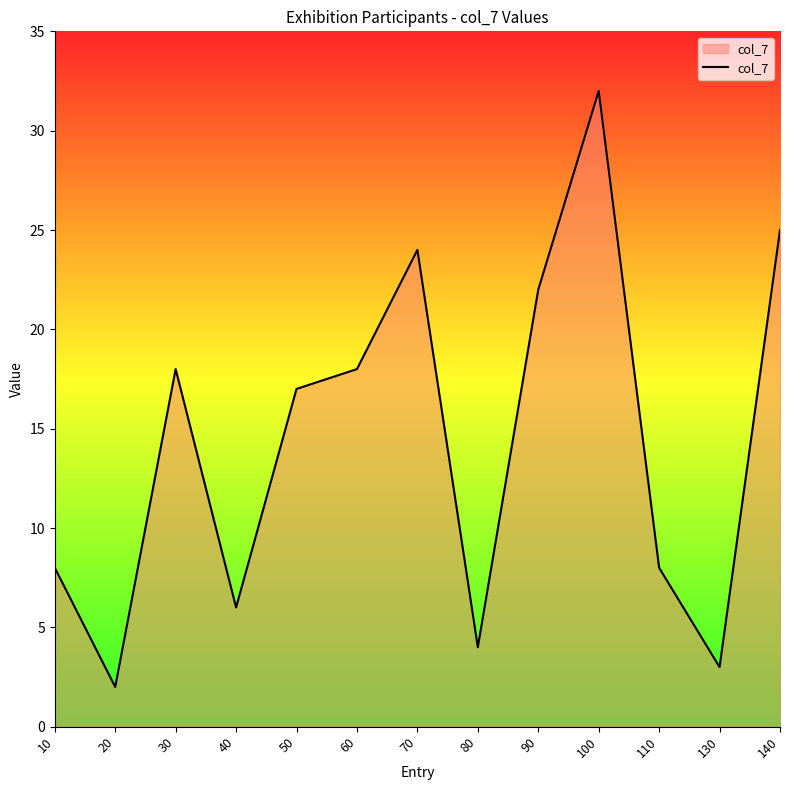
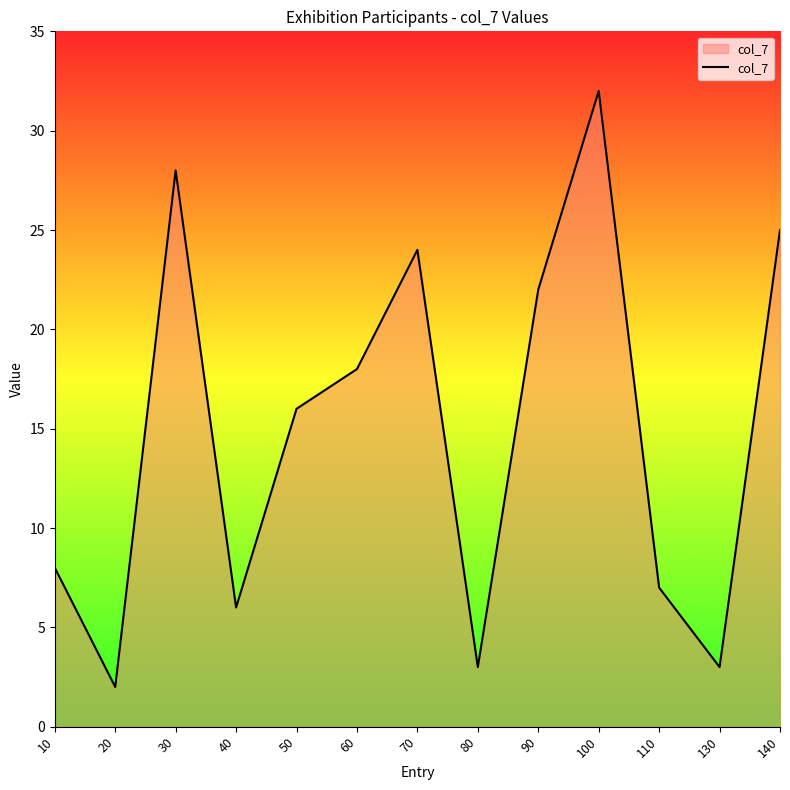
30: 18 -> 28
50: 17 -> 16
80: 4 -> 3
110: 8 -> 7
